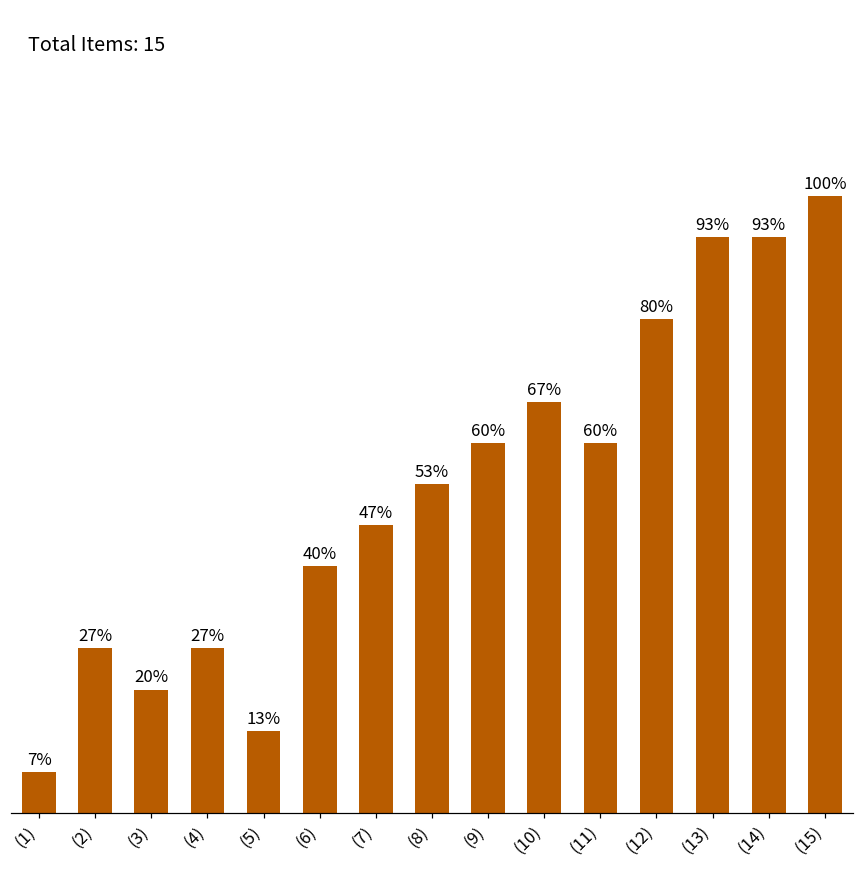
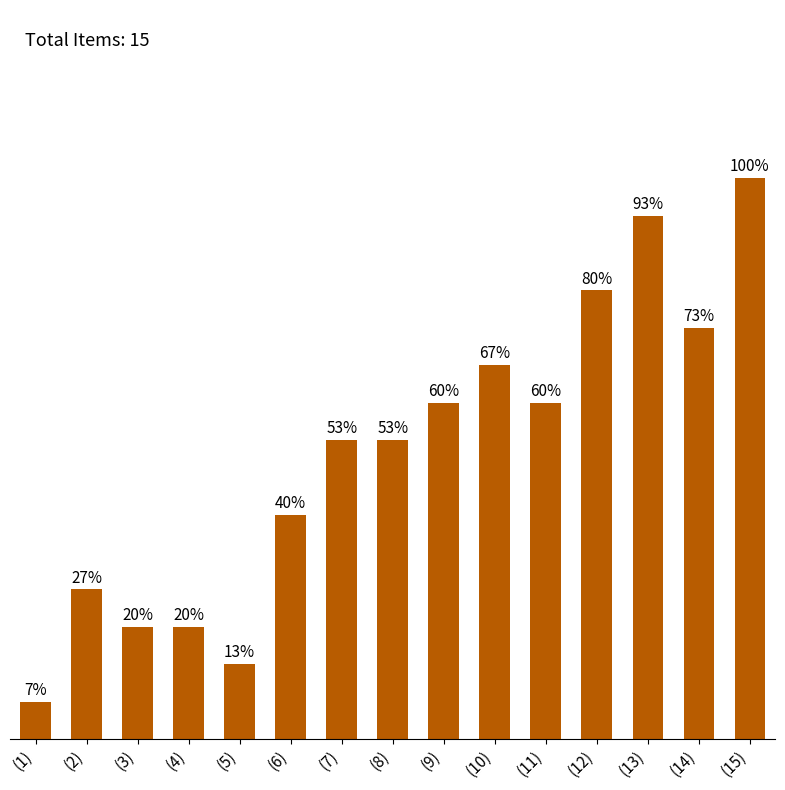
(4): 27% -> 20%
(7): 47% -> 53%
(14): 93% -> 73%
